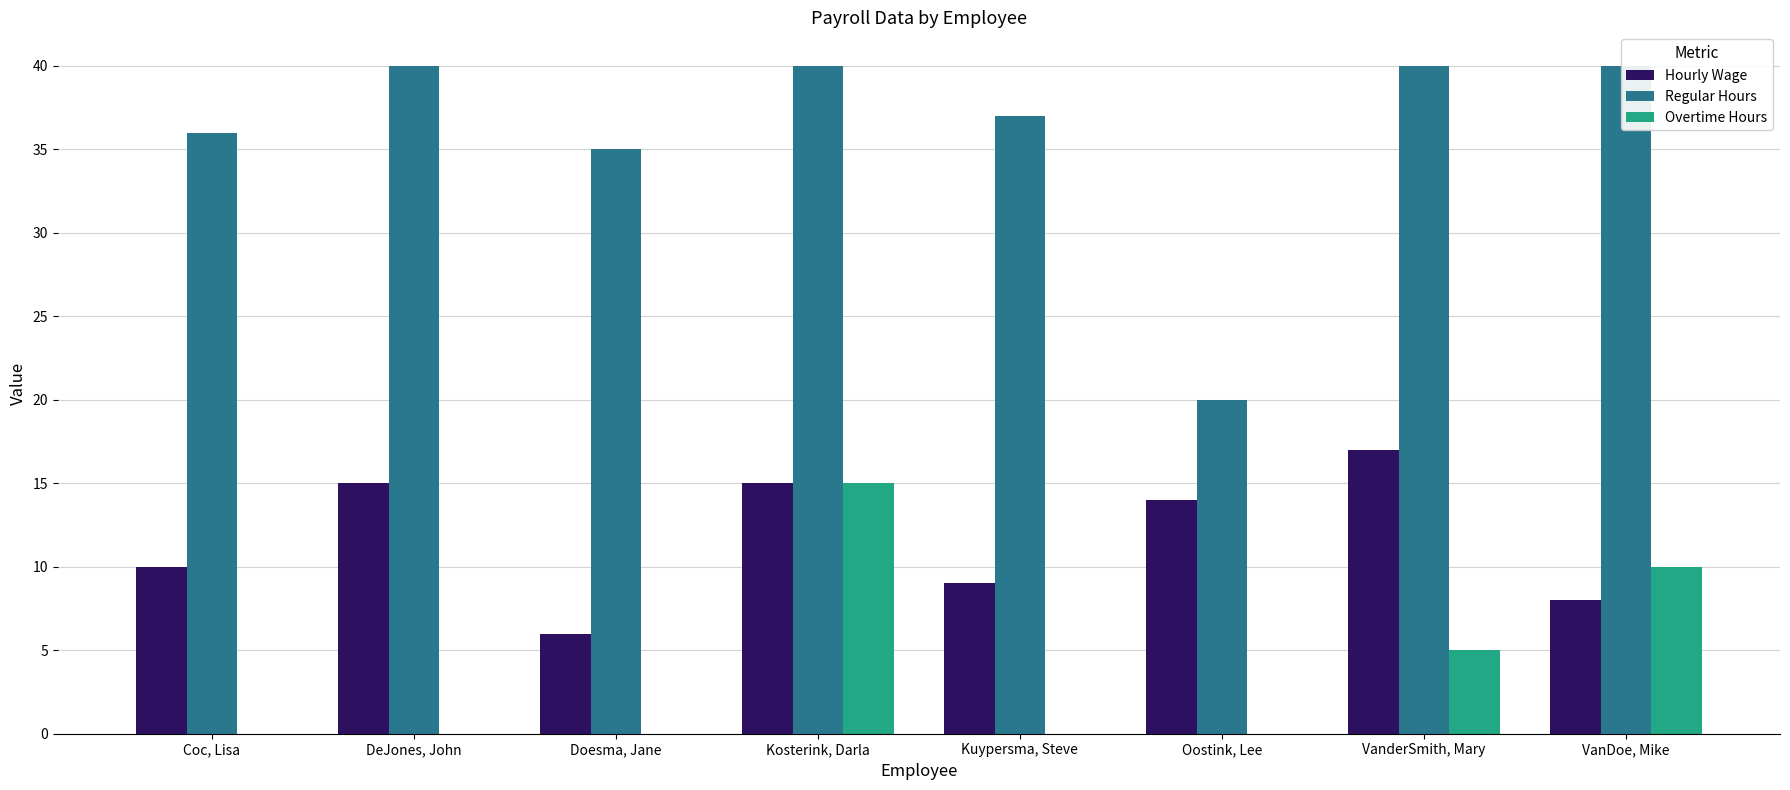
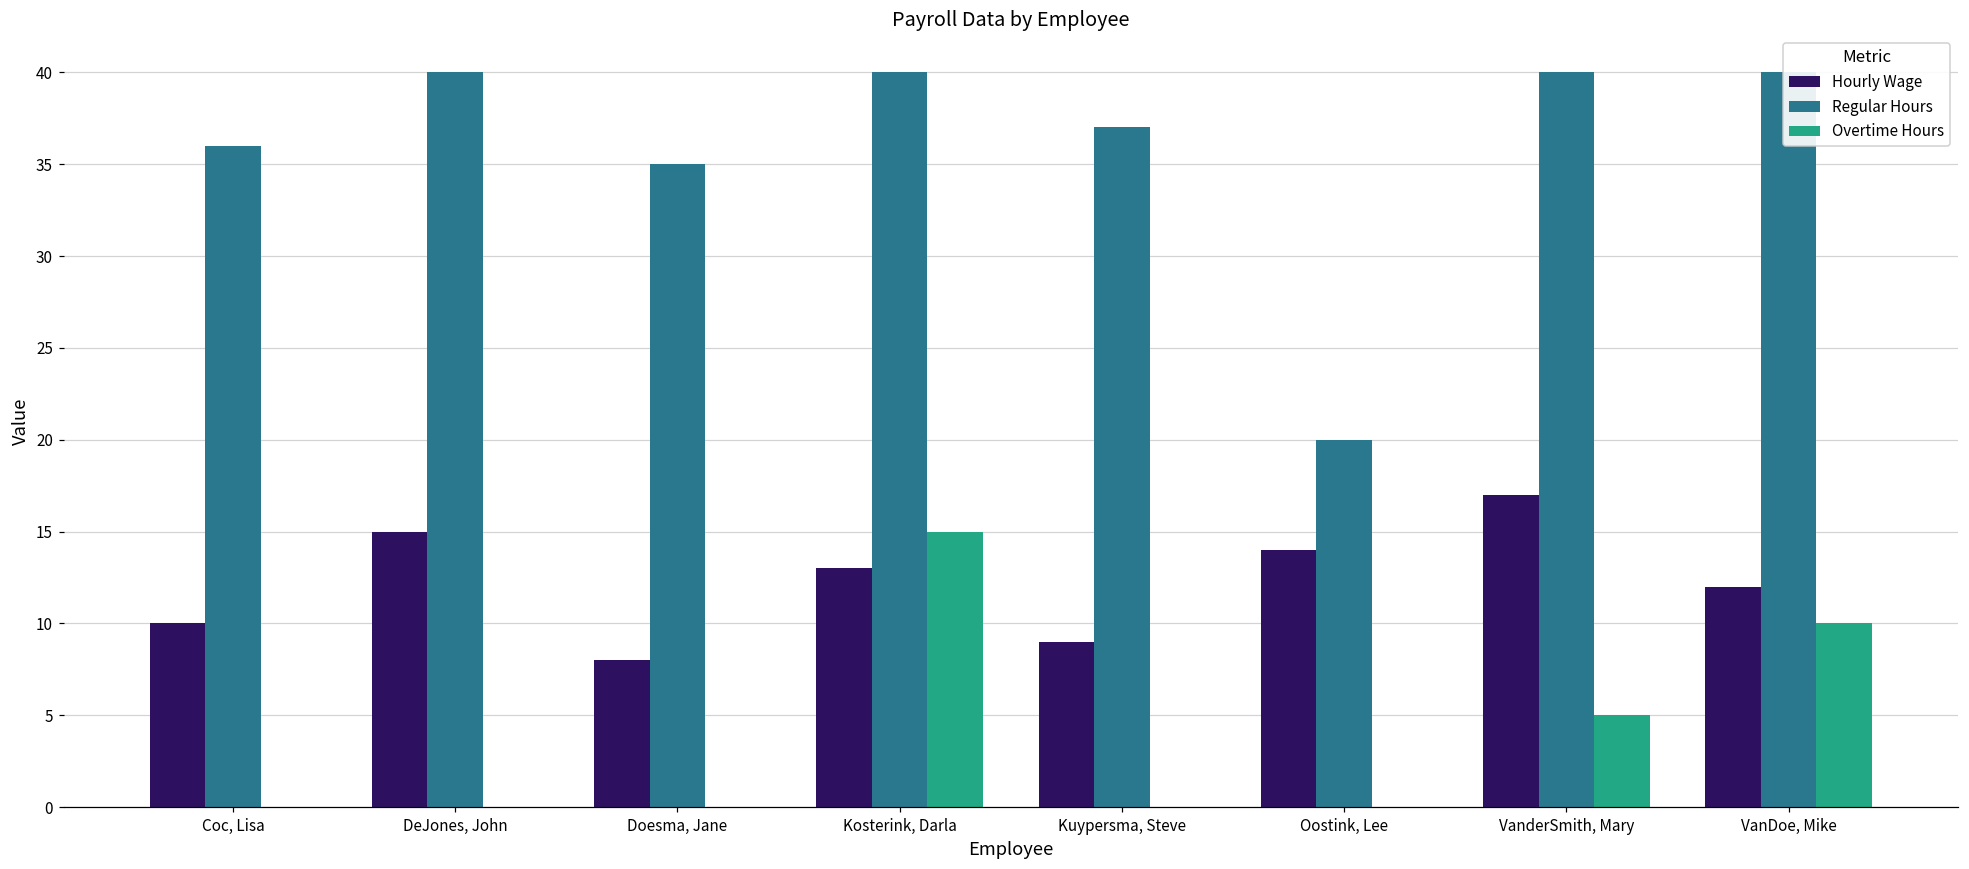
Hourly Wage, Doesma, Jane: 6 -> 8
Hourly Wage, Kosterink, Darla: 15 -> 13
Hourly Wage, VanDoe, Mike: 8 -> 12
